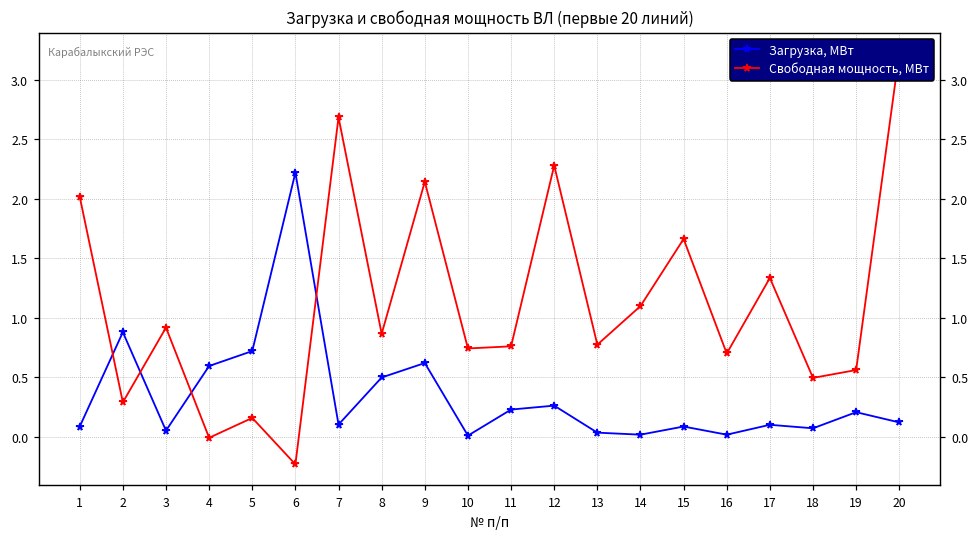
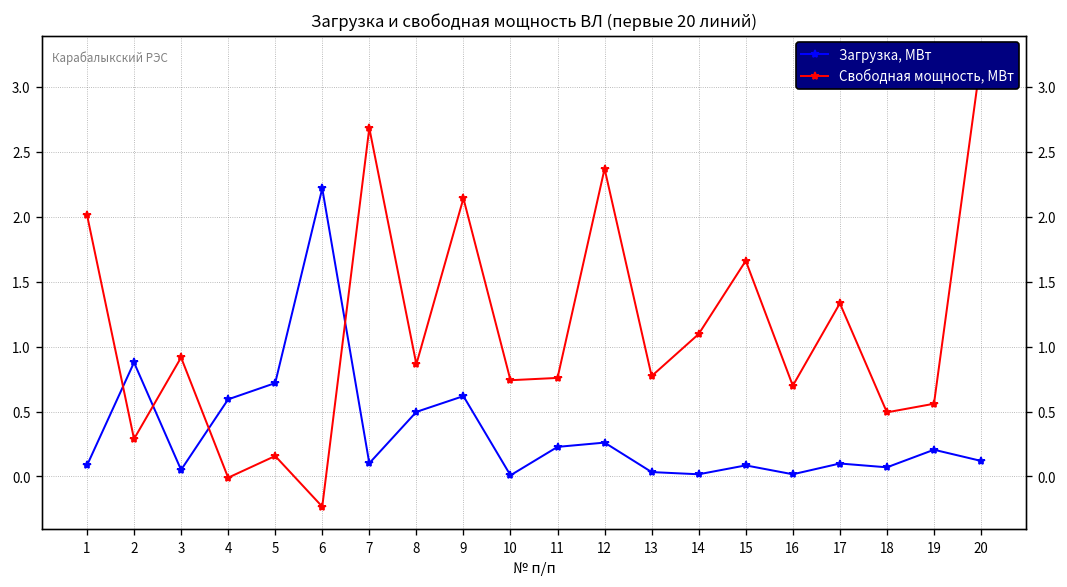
Свободная мощность, МВт, 12: 2.28 -> 2.37
